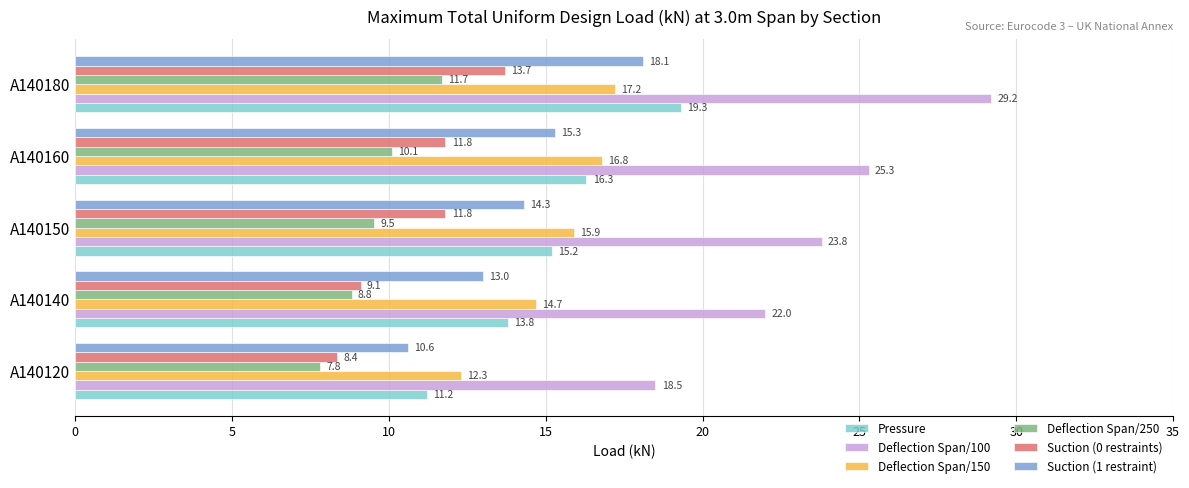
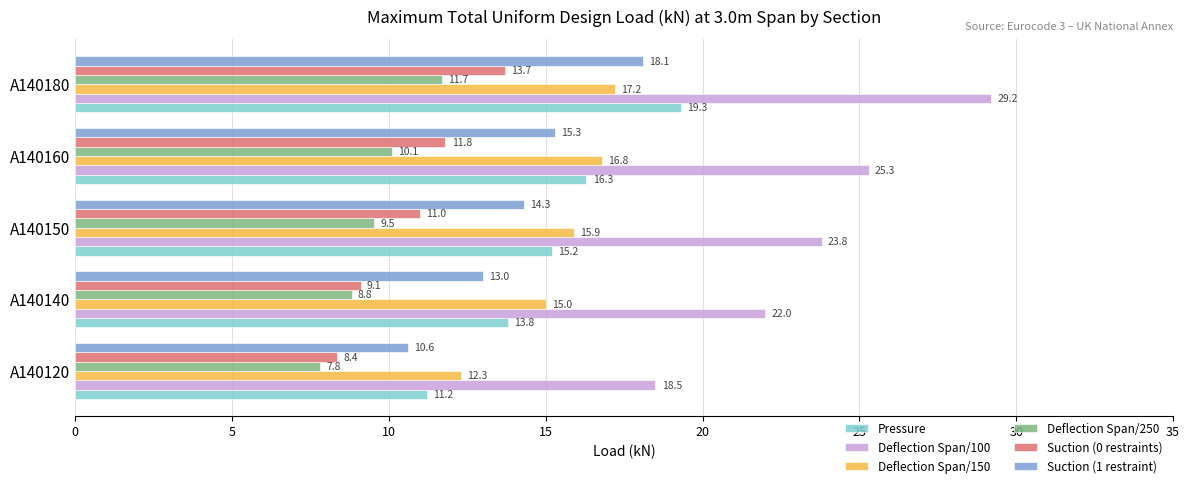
Suction (0 restraints), A140150: 11.8 -> 11.0
Deflection Span/150, A140140: 14.7 -> 15.0
